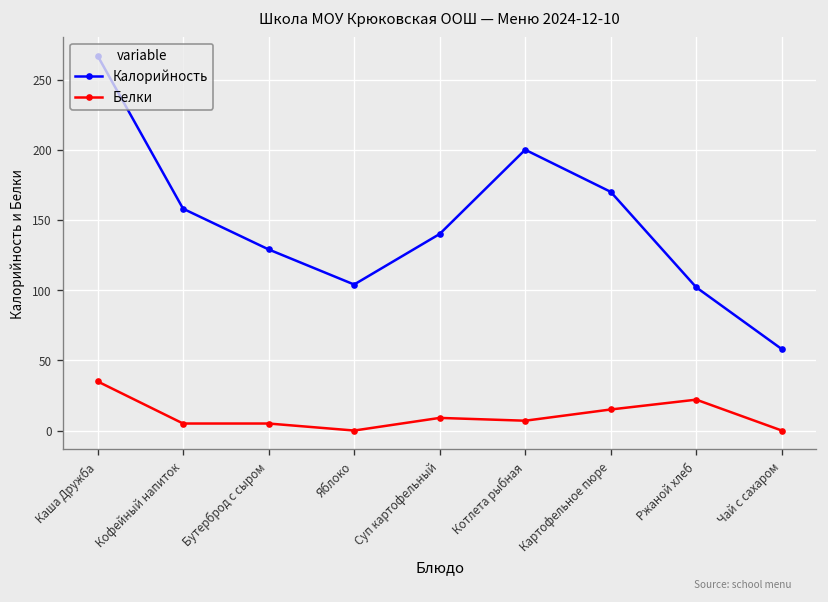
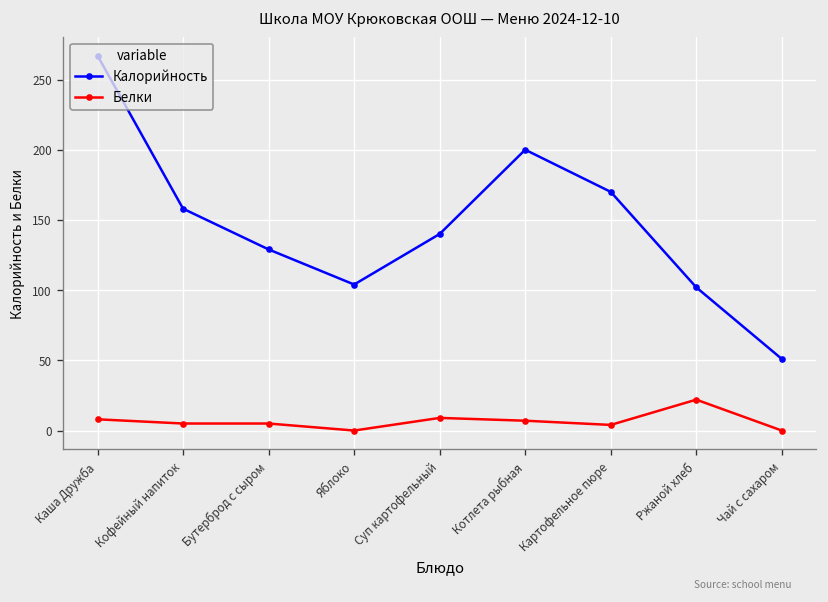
Белки, Каша Дружба: 35 -> 8
Белки, Картофельное пюре: 15 -> 4
Калорийность, Чай с сахаром: 58 -> 51
